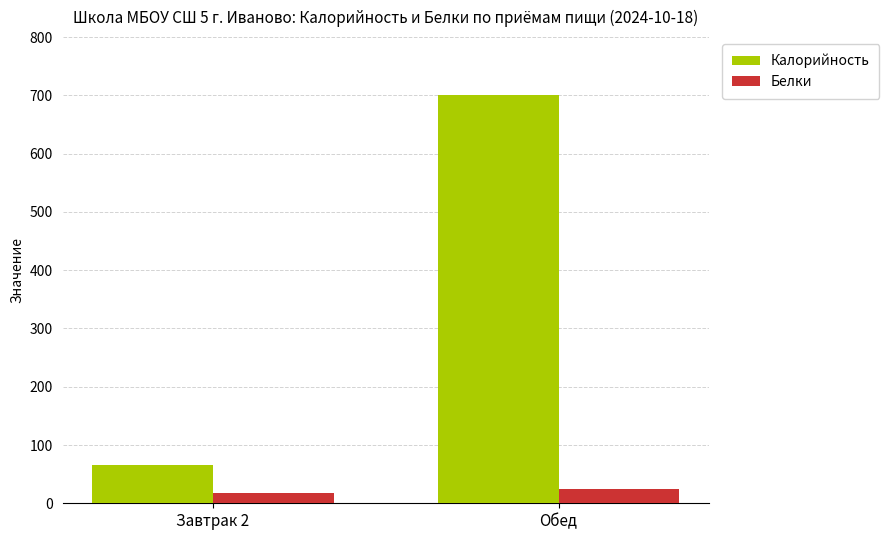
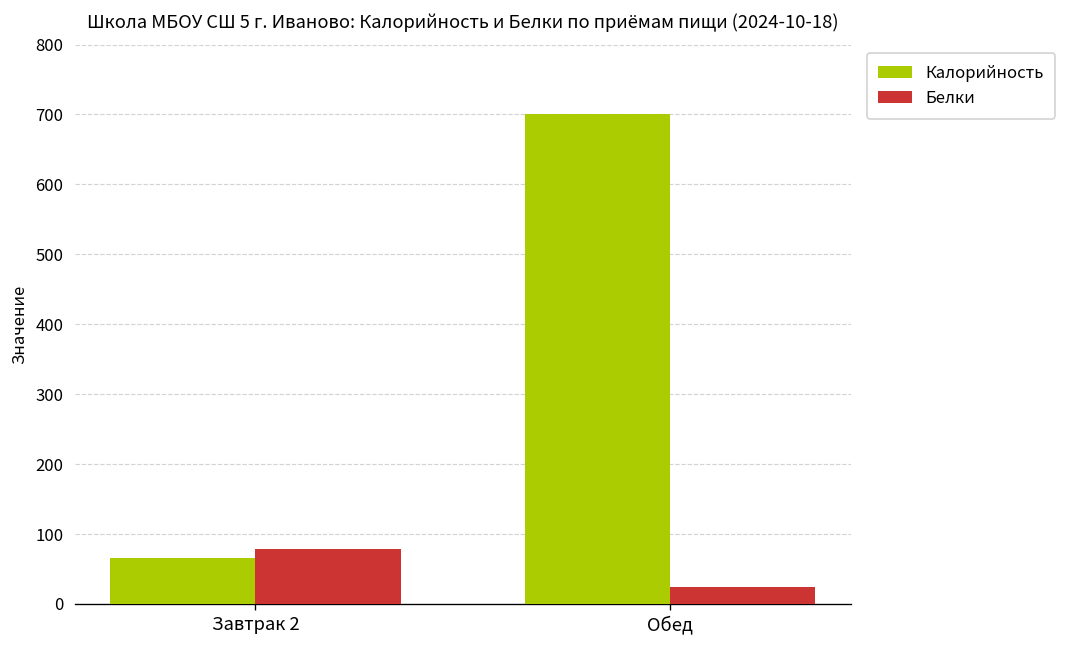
Белки, Завтрак 2: 20 -> 80
